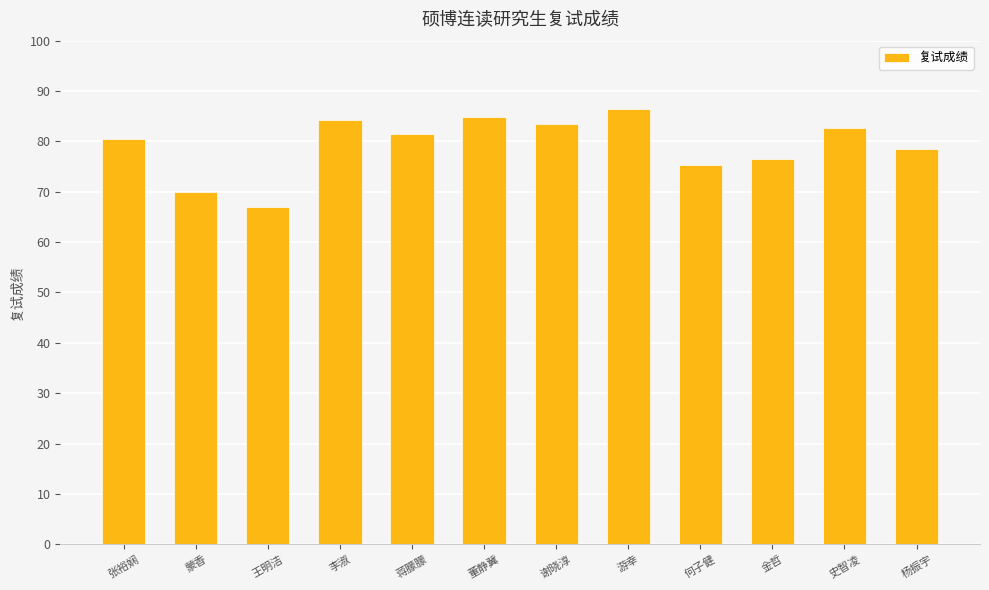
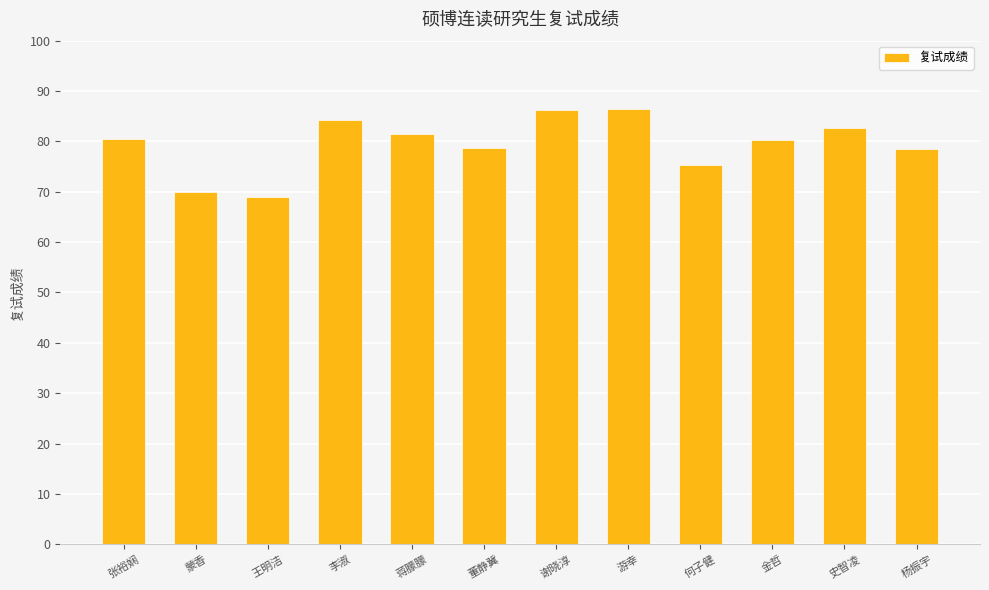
王明洁: 67 -> 69
董静冀: 85 -> 79
谢晓淳: 83 -> 86
金哲: 76 -> 80
